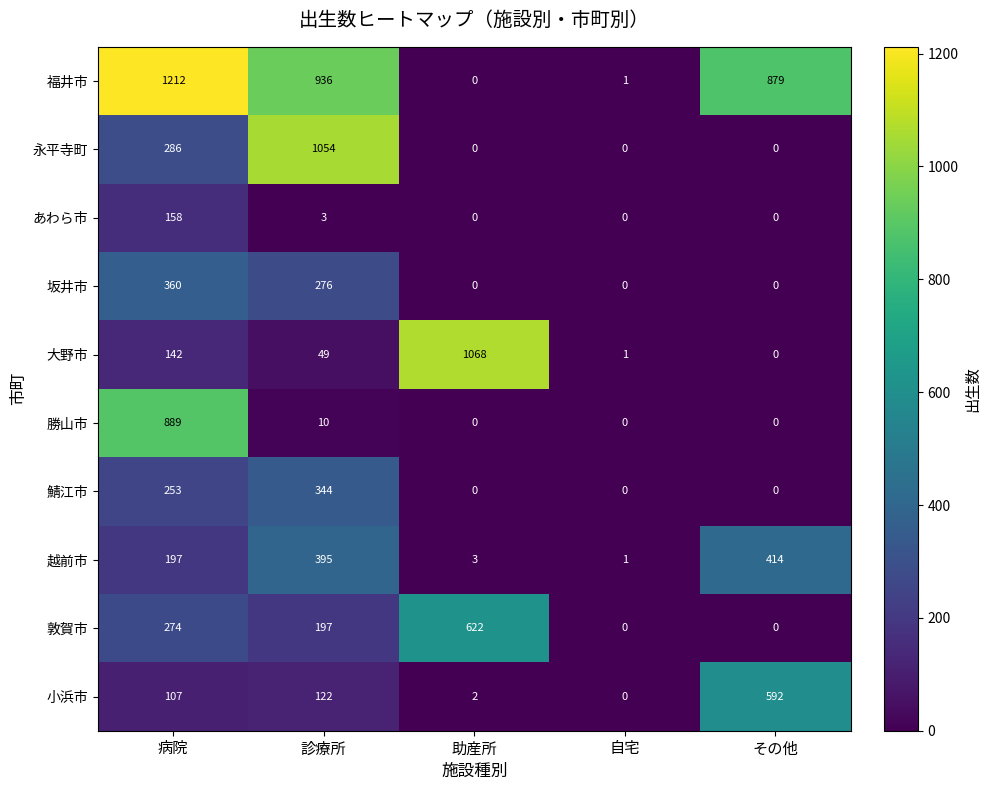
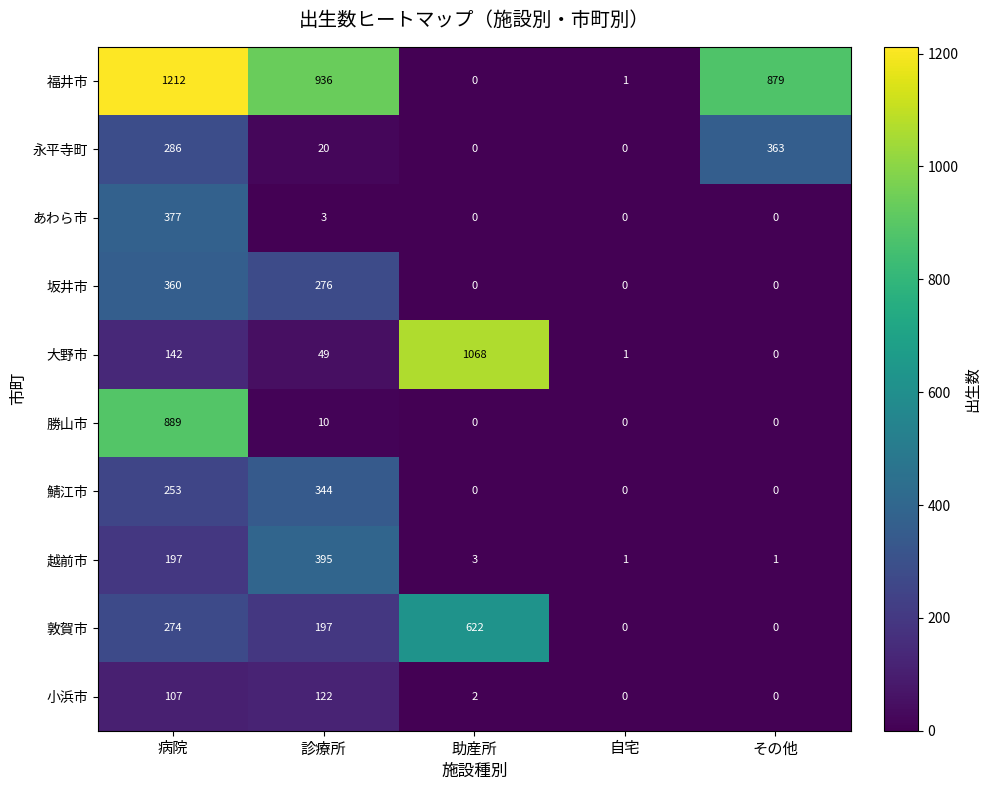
永平寺町, 診療所: 1054 -> 20
永平寺町, その他: 0 -> 363
あわら市, 病院: 158 -> 377
越前市, その他: 414 -> 1
小浜市, その他: 592 -> 0
